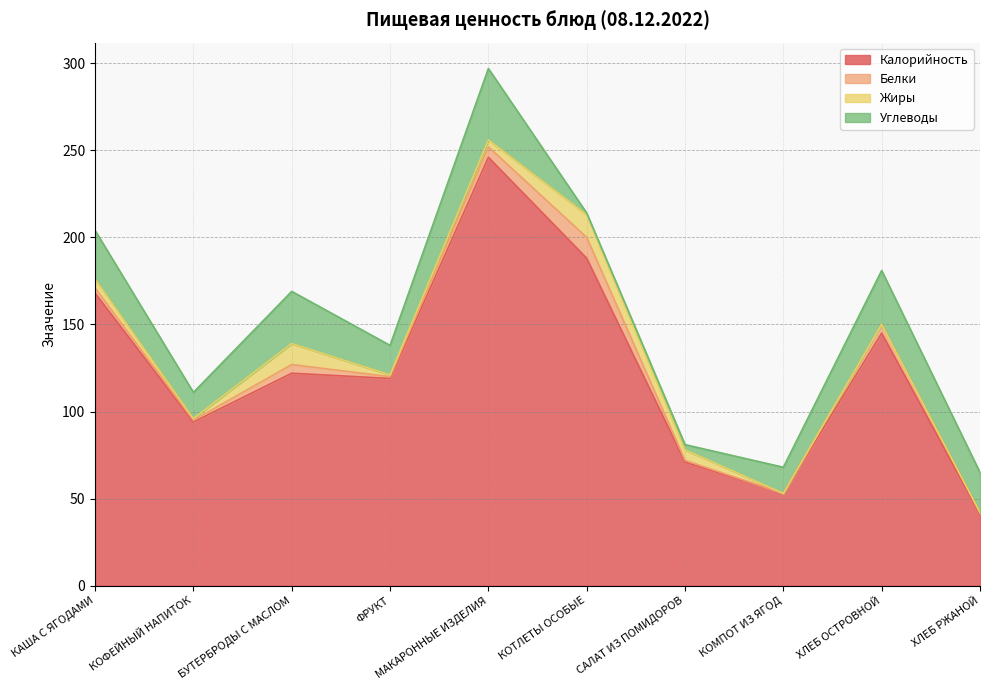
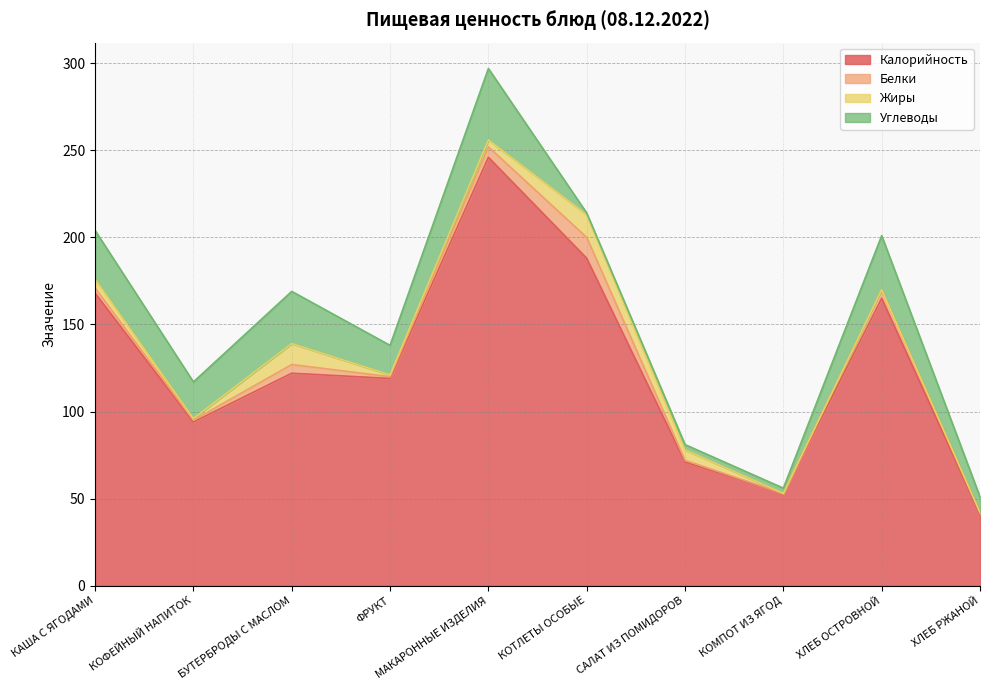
Углеводы, КОФЕЙНЫЙ НАПИТОК: 15 -> 21
Углеводы, КОМПОТ ИЗ ЯГОД: 15 -> 3
Калорийность, ХЛЕБ ОСТРОВНОЙ: 145 -> 165
Углеводы, ХЛЕБ РЖАНОЙ: 23 -> 9
